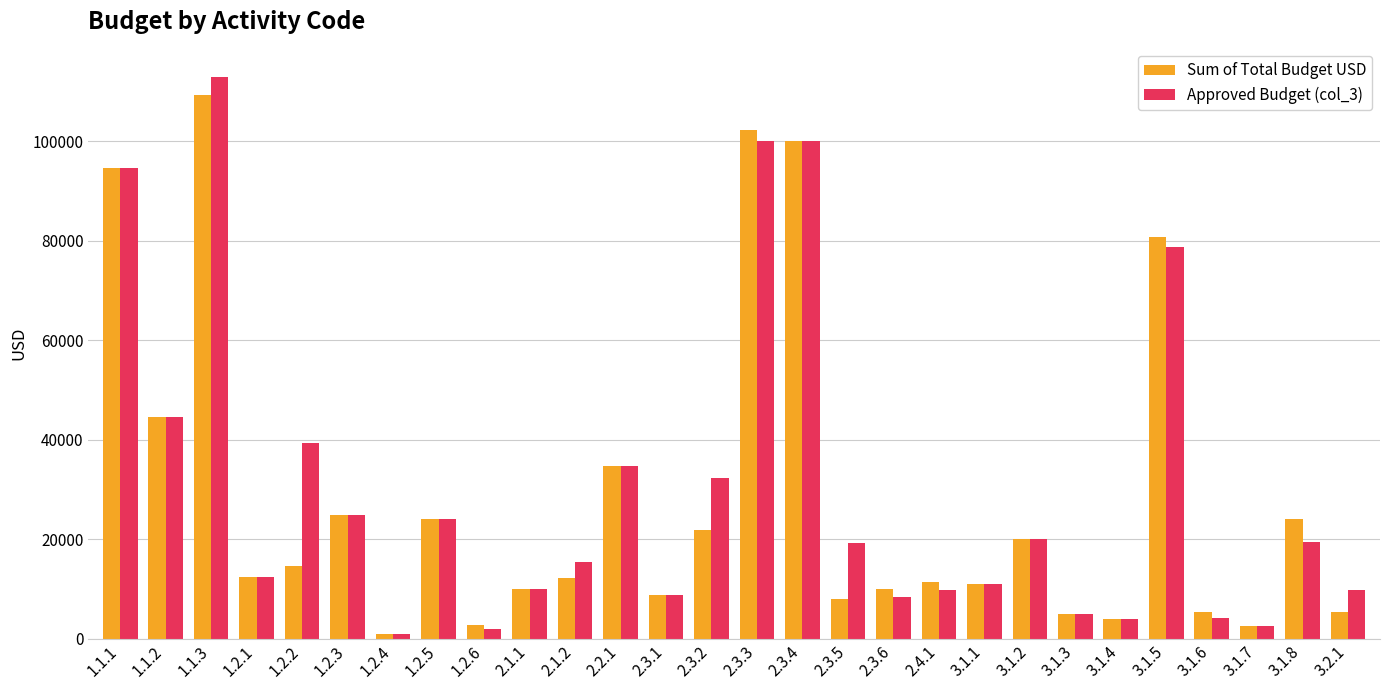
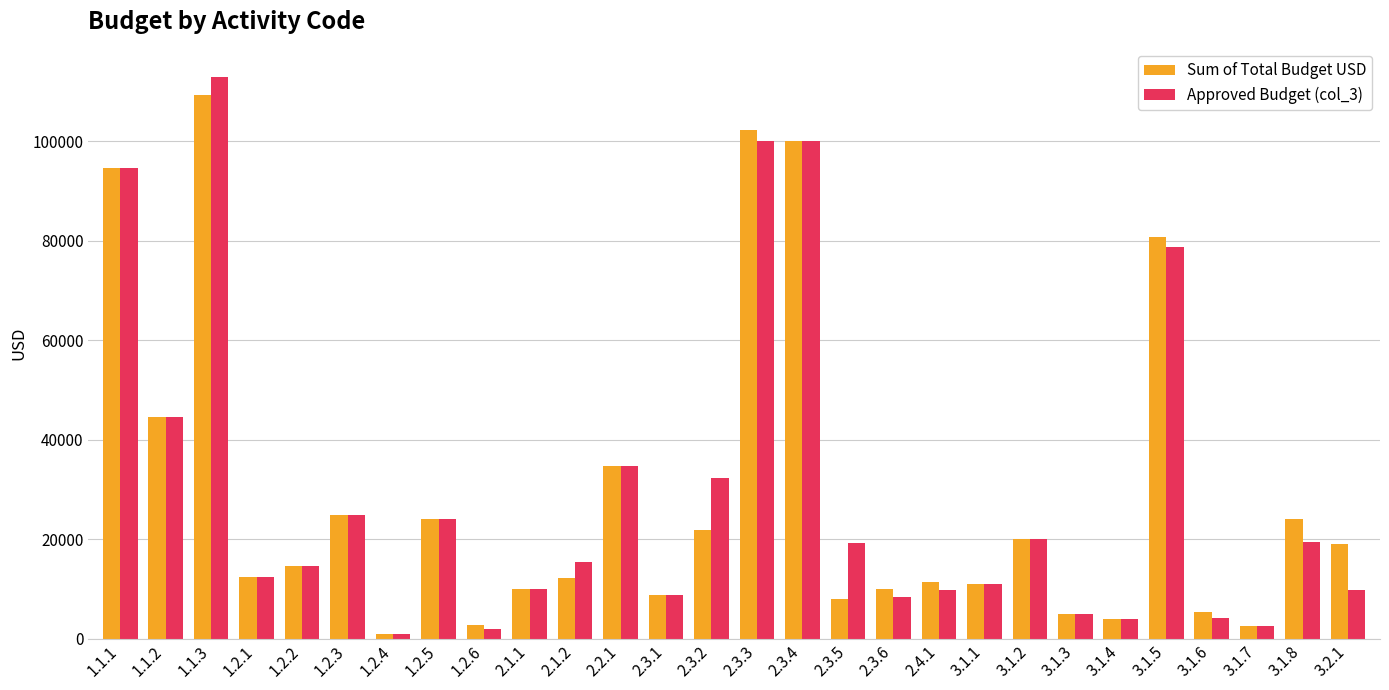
Approved Budget (col_3), 1.2.2: 39000 -> 15000
Sum of Total Budget USD, 3.2.1: 5000 -> 19000
